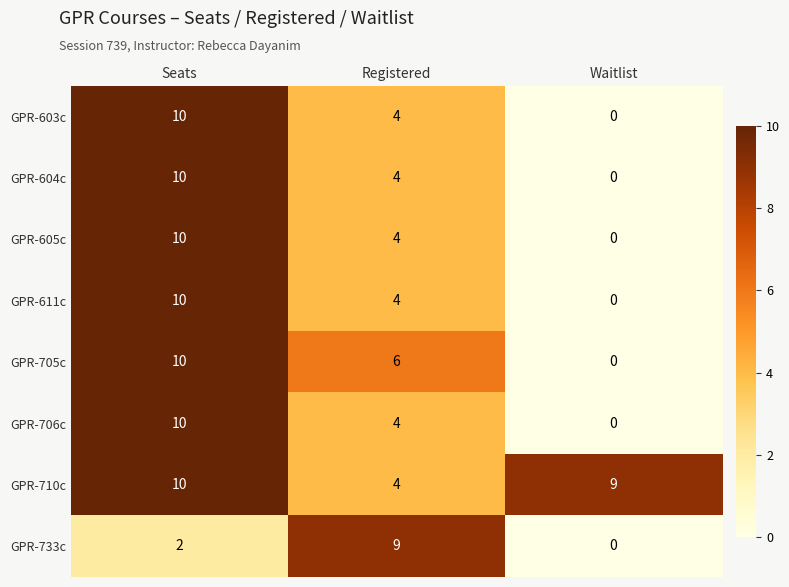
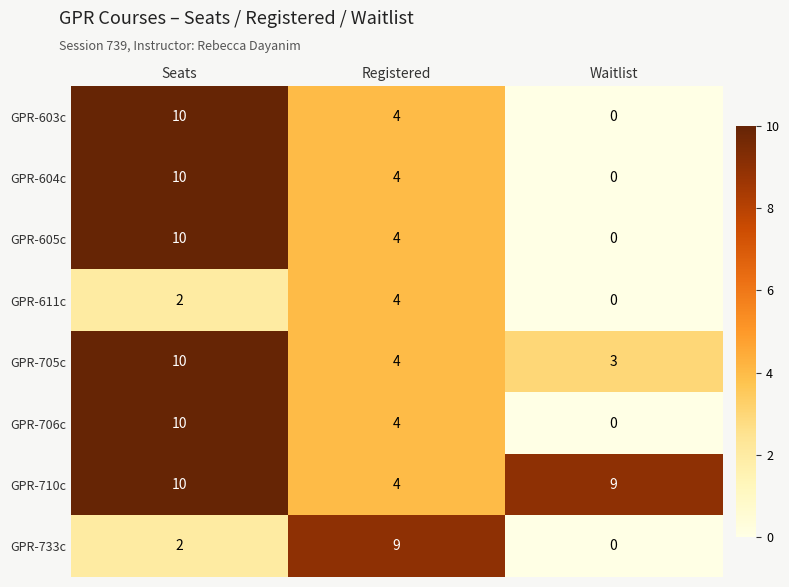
GPR-611c, Seats: 10 -> 2
GPR-705c, Registered: 6 -> 4
GPR-705c, Waitlist: 0 -> 3
